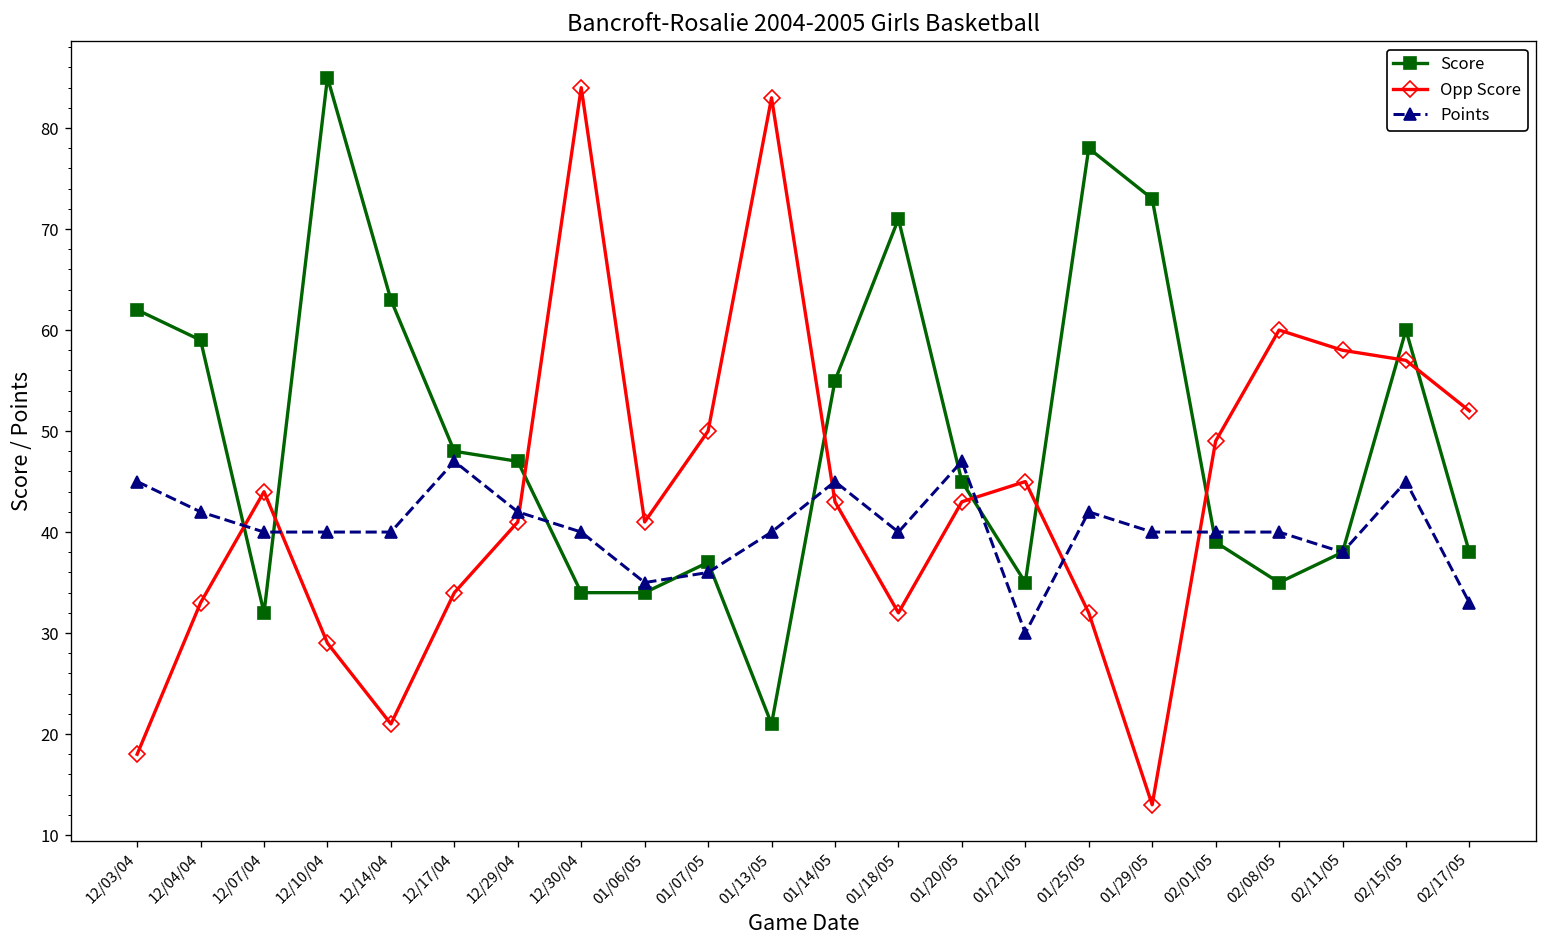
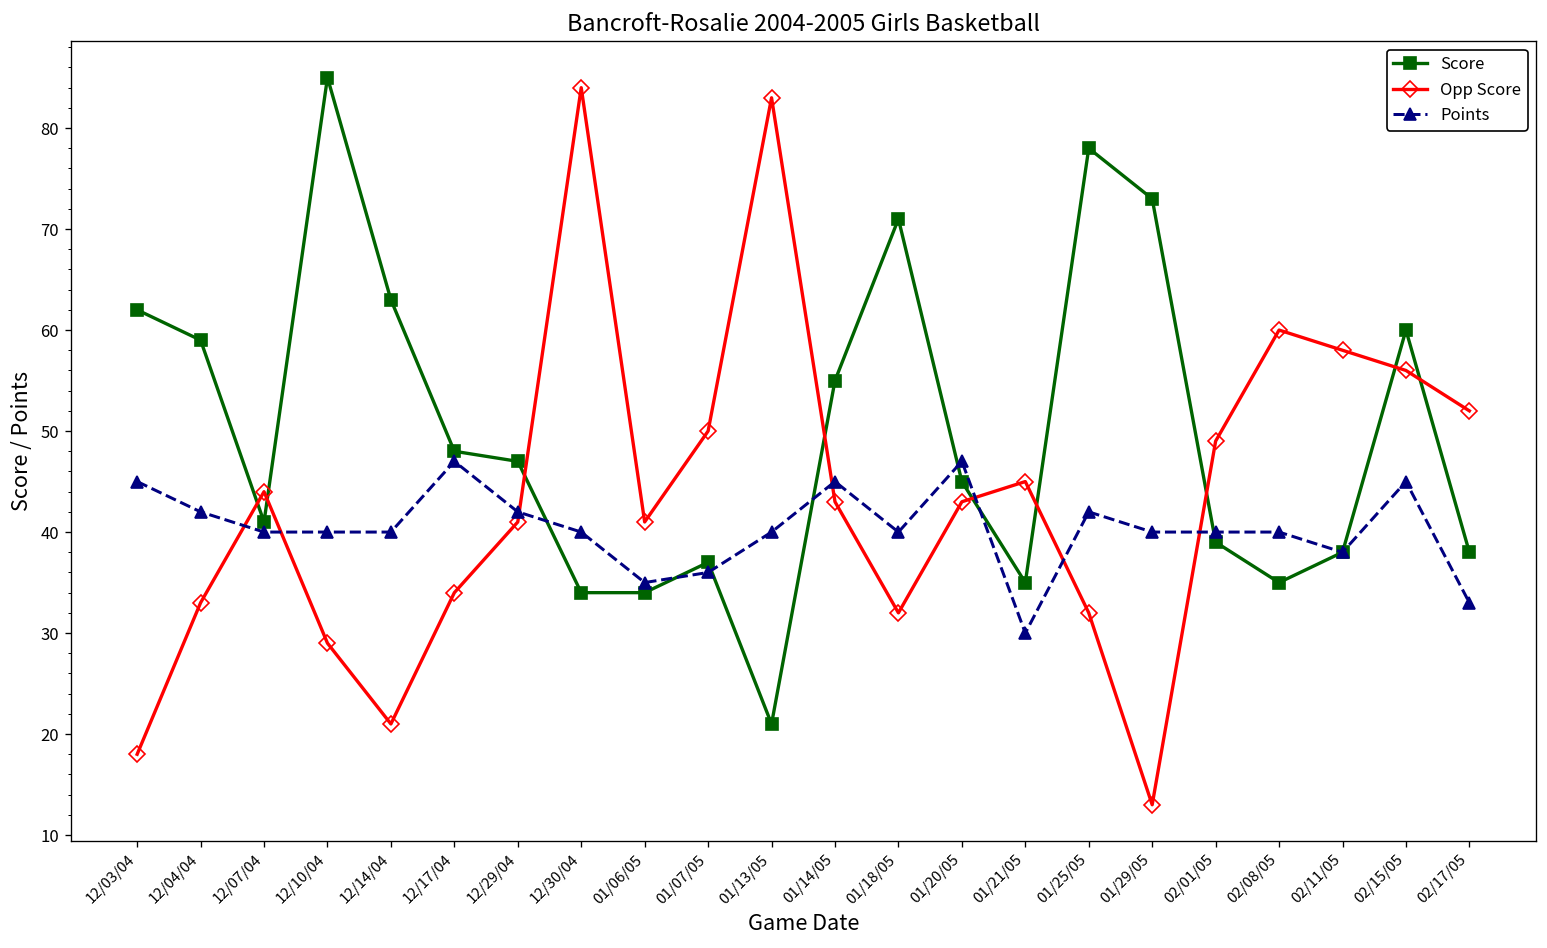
Score, 12/07/04: 32 -> 41
Opp Score, 02/15/05: 57 -> 56
